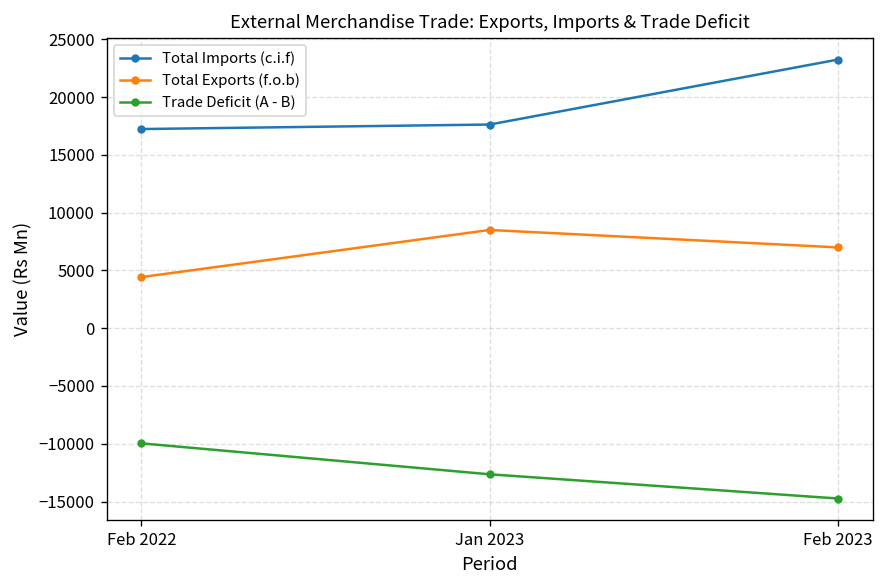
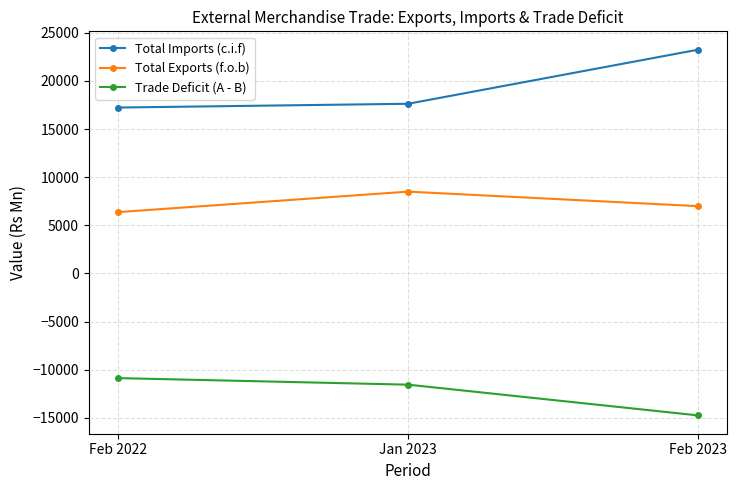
Total Exports (f.o.b), Feb 2022: 4000 -> 6000
Trade Deficit (A - B), Feb 2022: -10000 -> -11000
Trade Deficit (A - B), Jan 2023: -13000 -> -12000
